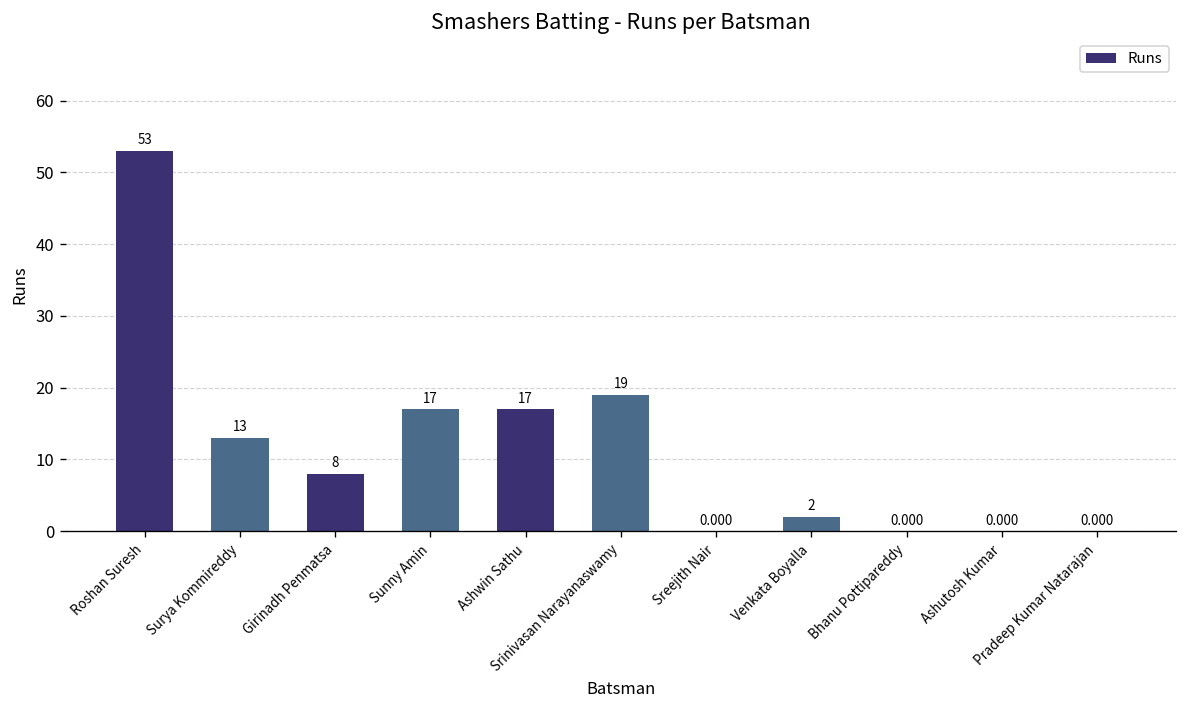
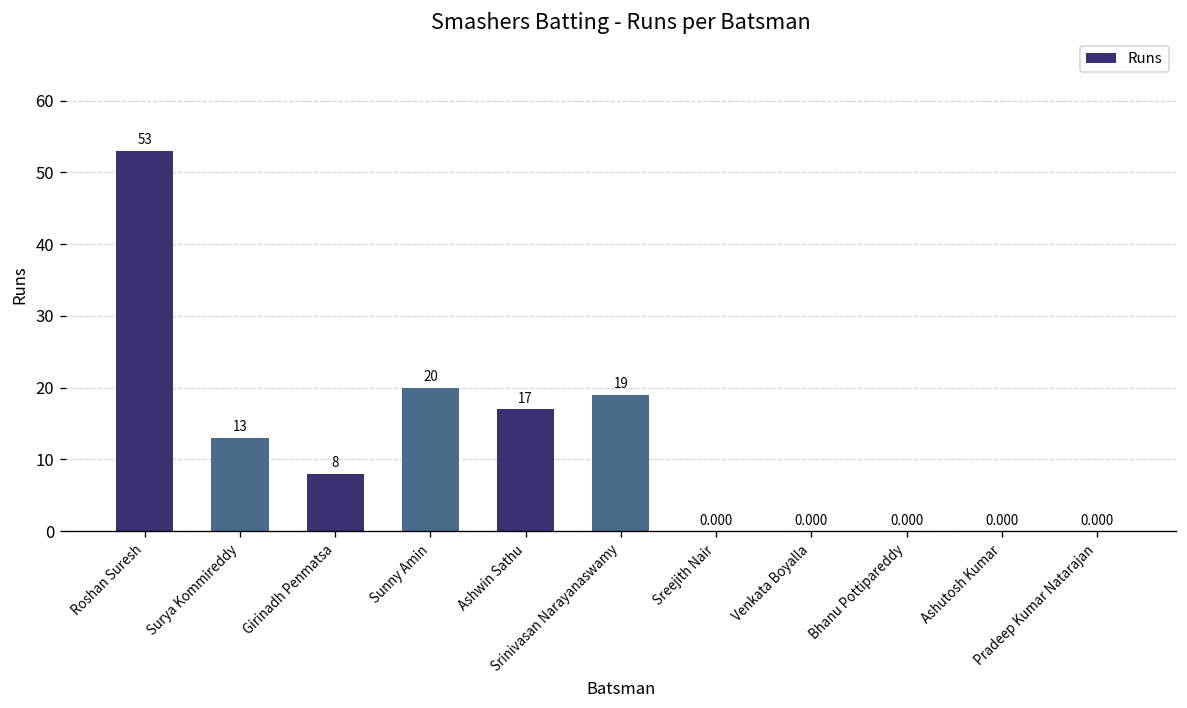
Sunny Amin: 17 -> 20
Venkata Boyalla: 2 -> 0.000
